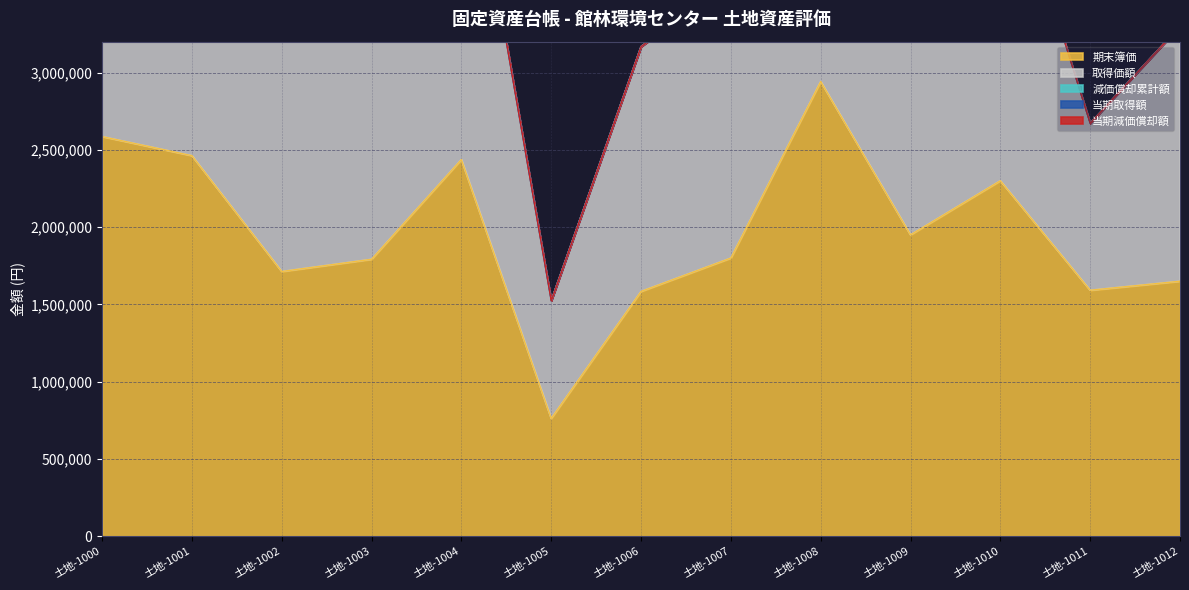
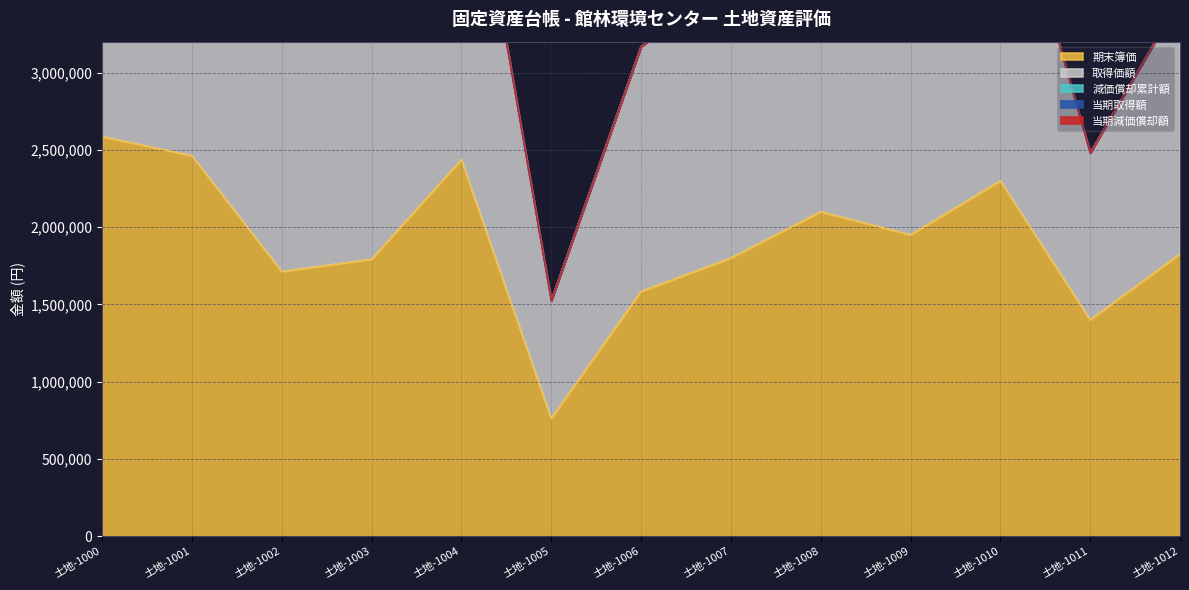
期末簿価, 土地-1008: 2,940,000 -> 2,100,000
期末簿価, 土地-1011: 1,590,000 -> 1,400,000
期末簿価, 土地-1012: 1,650,000 -> 1,830,000
